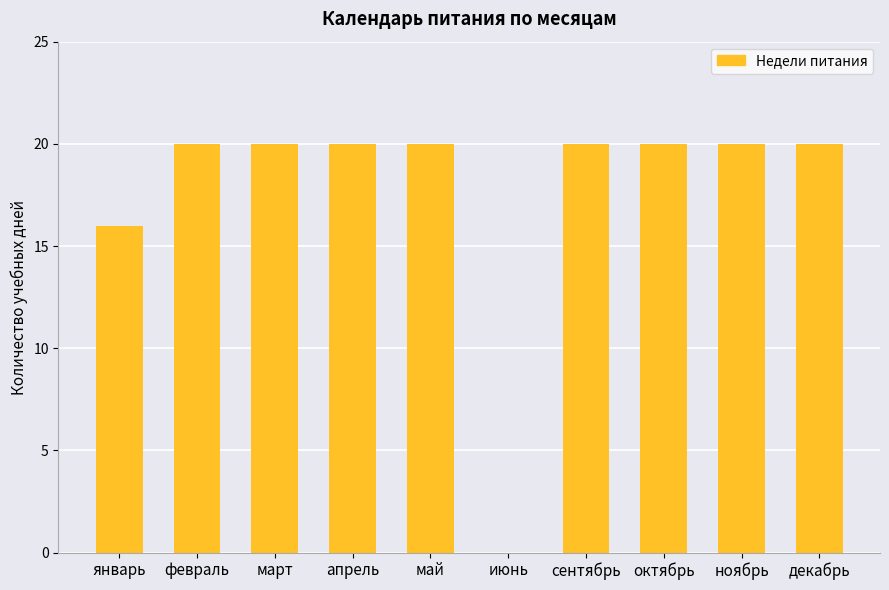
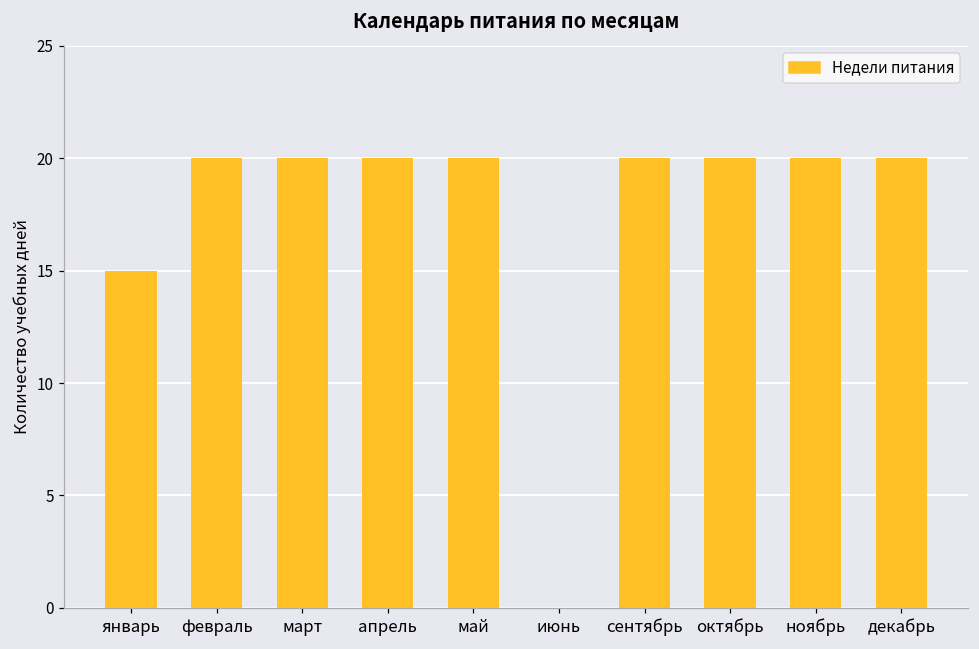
январь: 16 -> 15
